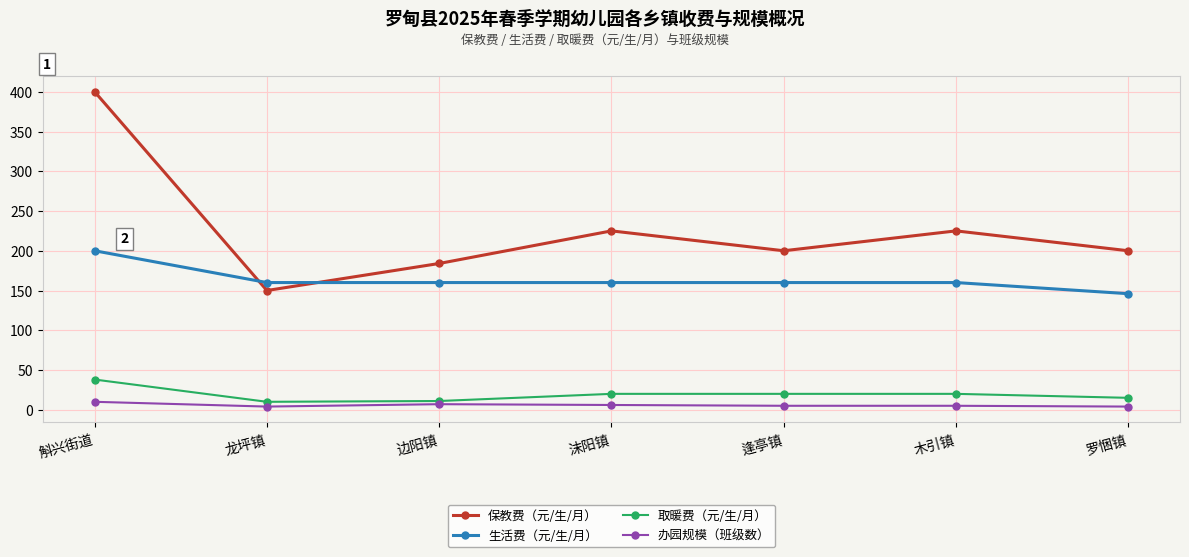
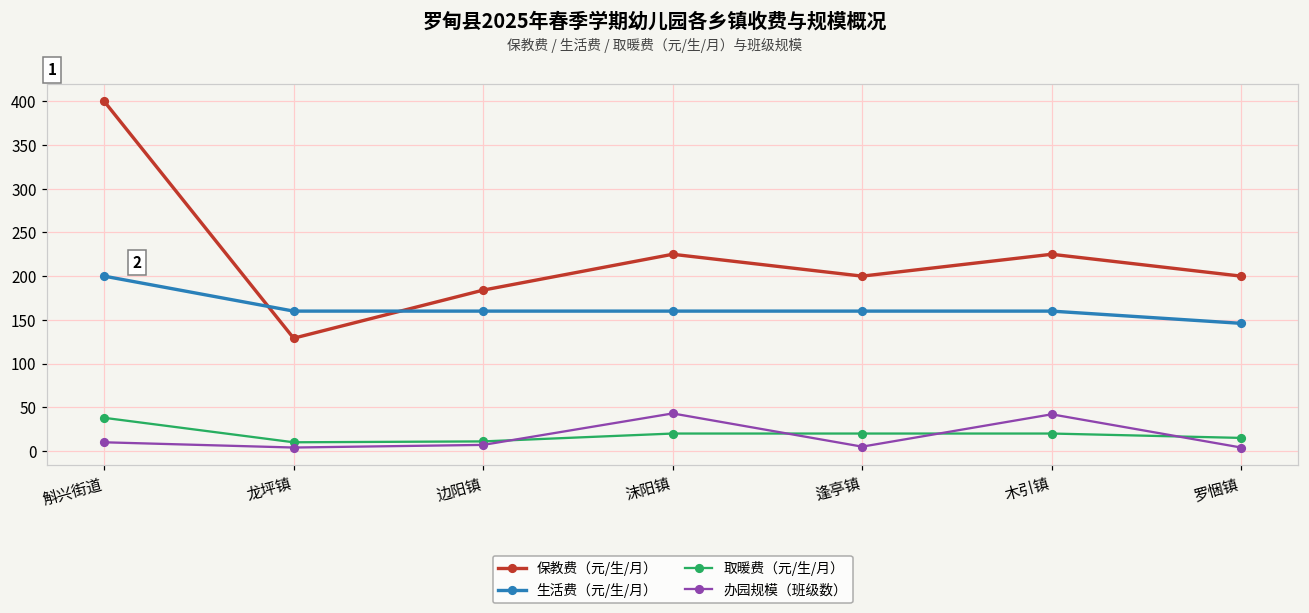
保教费（元/生/月）, 龙坪镇: 150 -> 130
办园规模（班级数）, 沫阳镇: 10 -> 40
办园规模（班级数）, 木引镇: 10 -> 40
